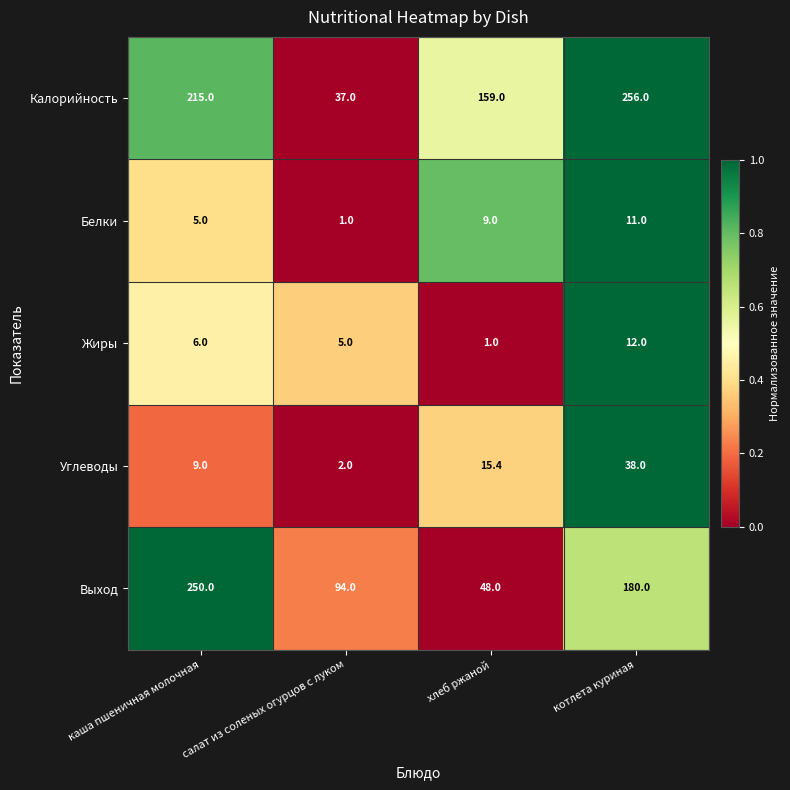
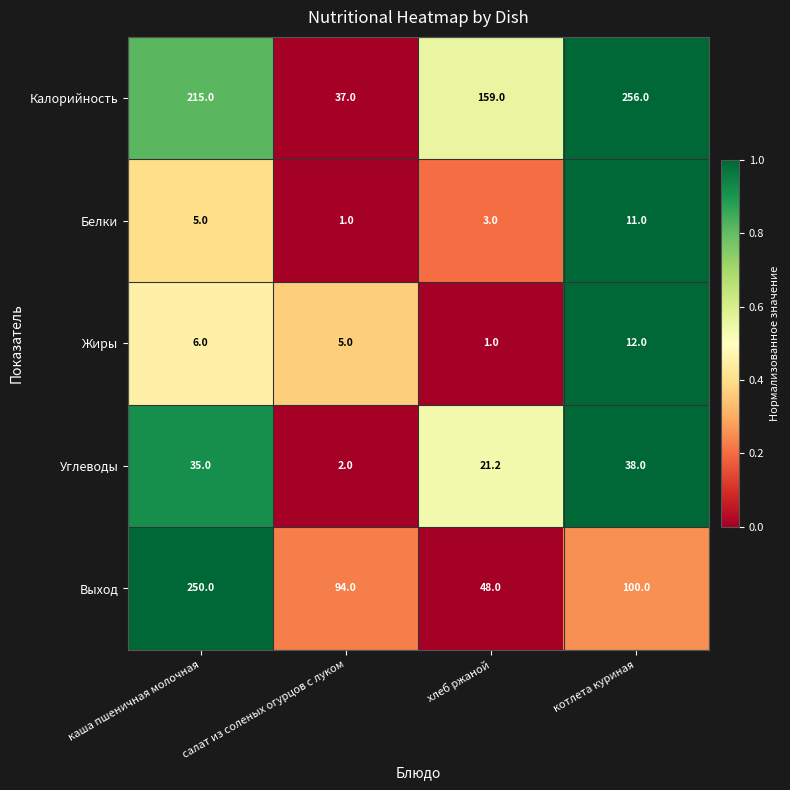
Белки, хлеб ржаной: 9.0 -> 3.0
Углеводы, каша пшеничная молочная: 9.0 -> 35.0
Углеводы, хлеб ржаной: 15.4 -> 21.2
Выход, котлета куриная: 180.0 -> 100.0
